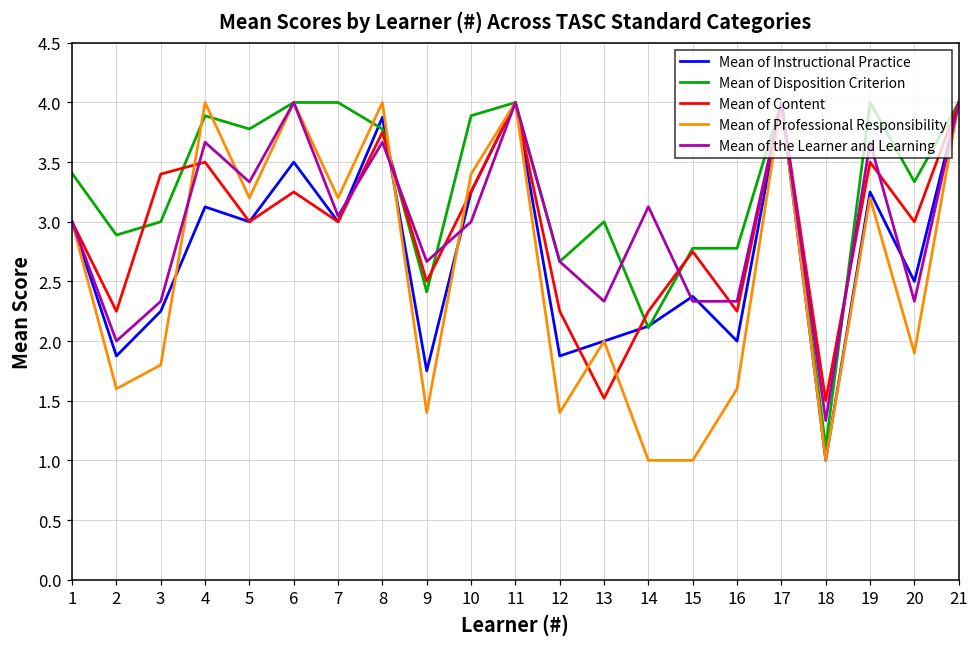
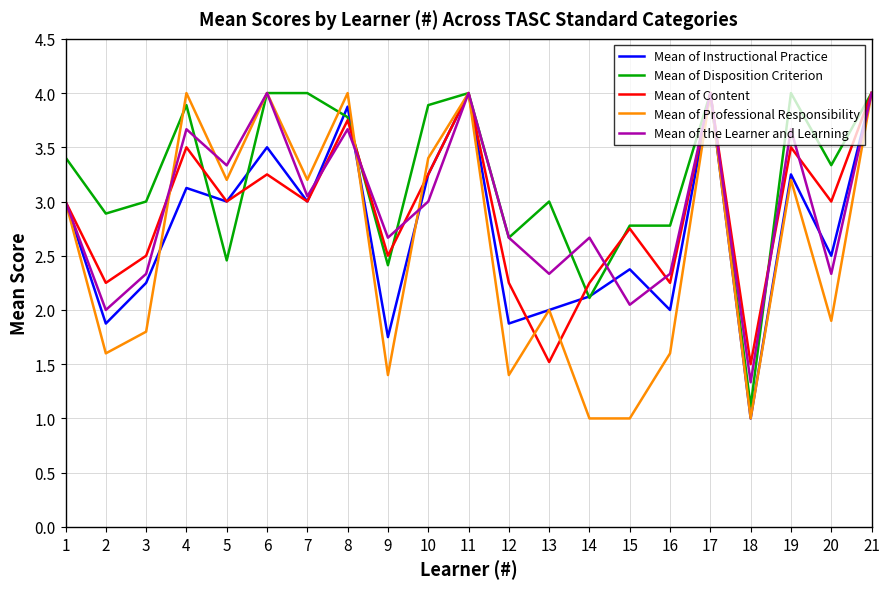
Mean of Content, 3: 3.4 -> 2.5
Mean of Disposition Criterion, 5: 3.78 -> 2.46
Mean of the Learner and Learning, 14: 3.13 -> 2.67
Mean of the Learner and Learning, 15: 2.33 -> 2.05
